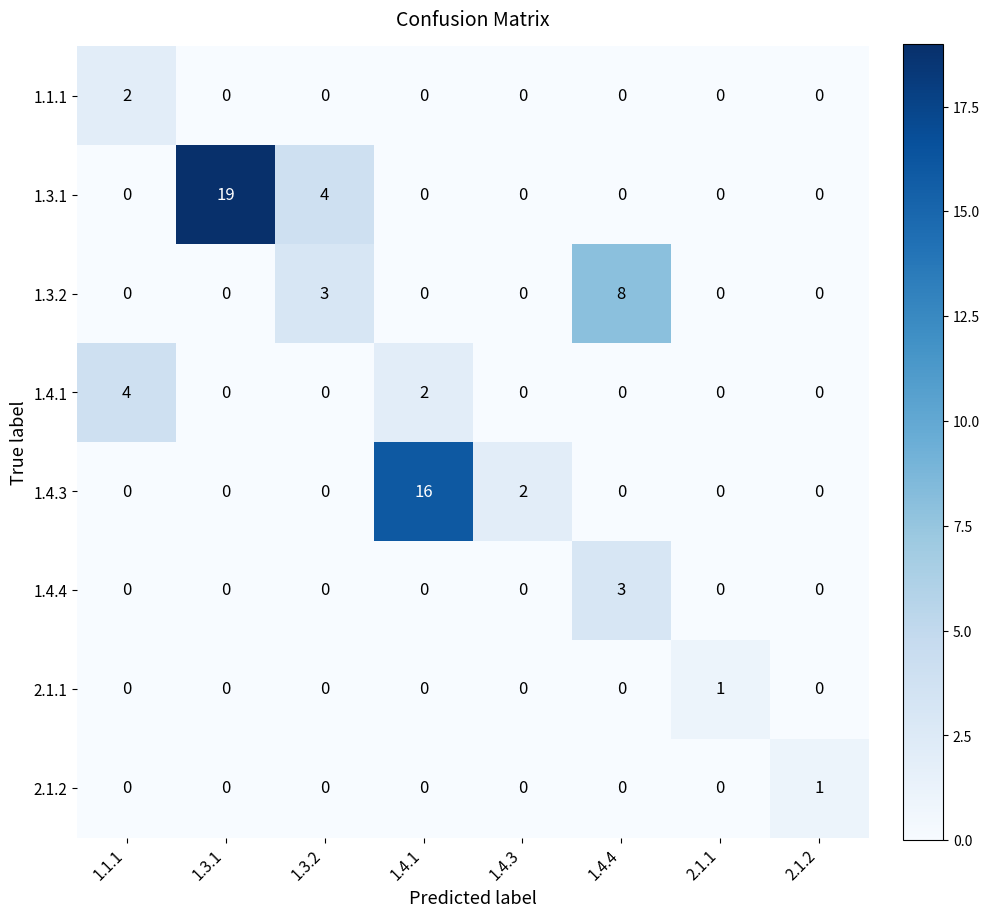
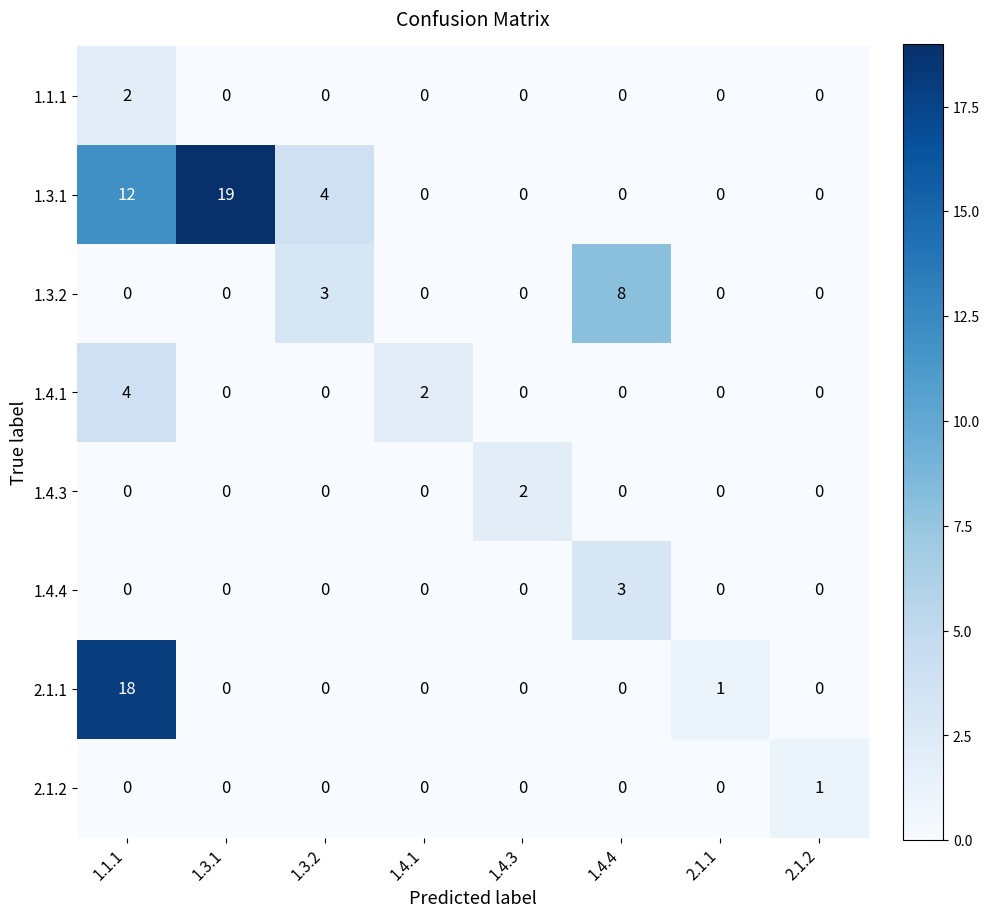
1.3.1, 1.1.1: 0 -> 12
1.4.3, 1.4.1: 16 -> 0
2.1.1, 1.1.1: 0 -> 18
